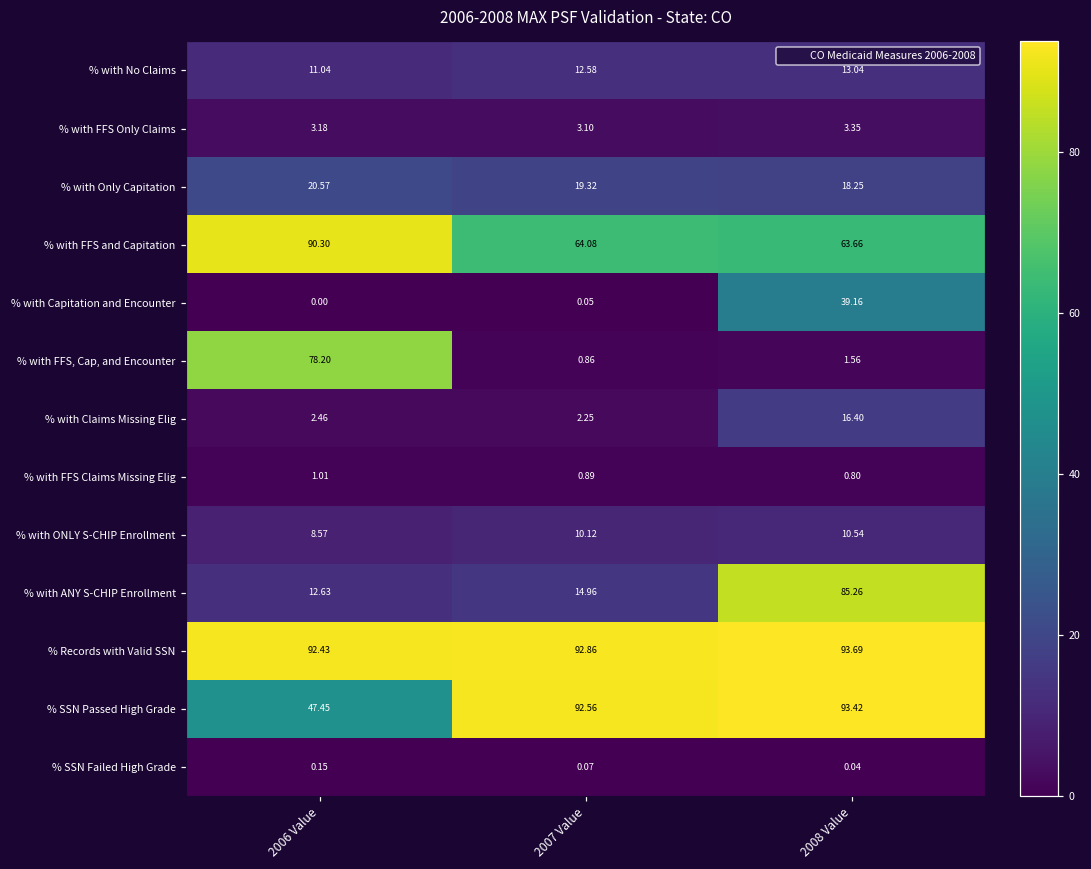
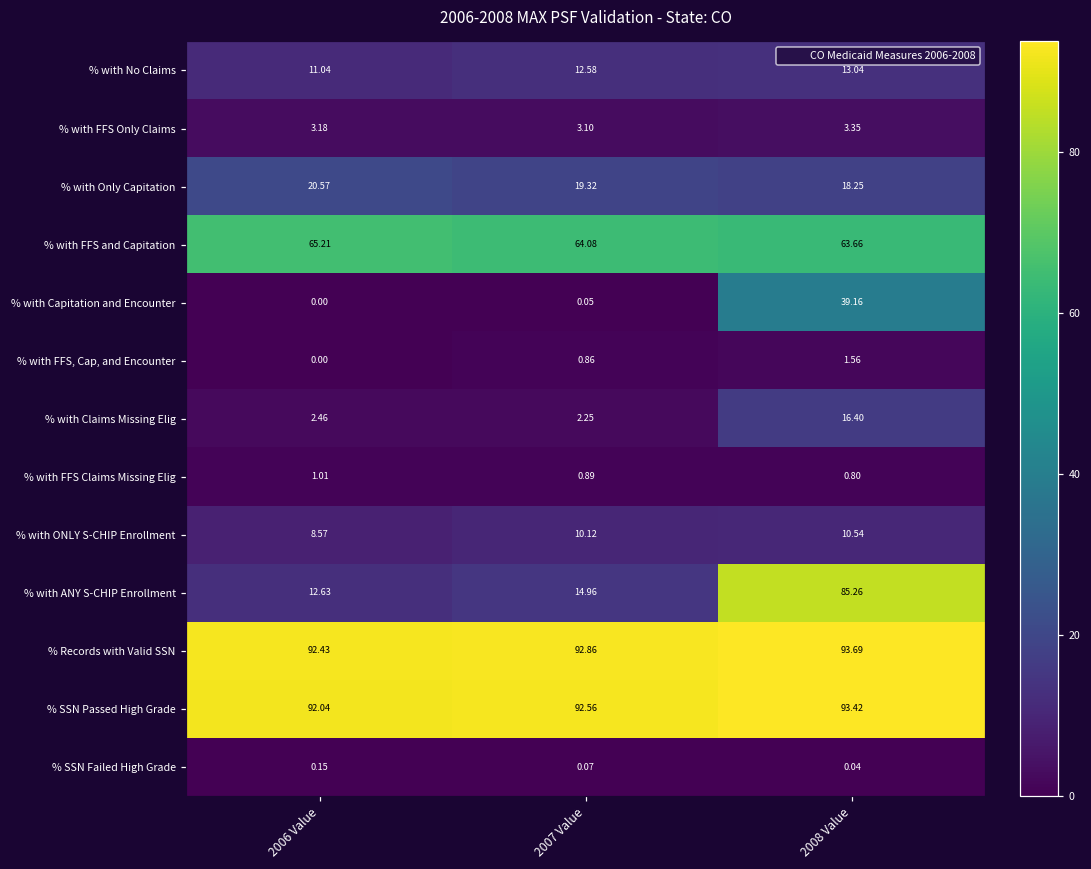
% with FFS and Capitation, 2006 Value: 90.30 -> 65.21
% with FFS, Cap, and Encounter, 2006 Value: 78.20 -> 0.00
% SSN Passed High Grade, 2006 Value: 47.45 -> 92.04
